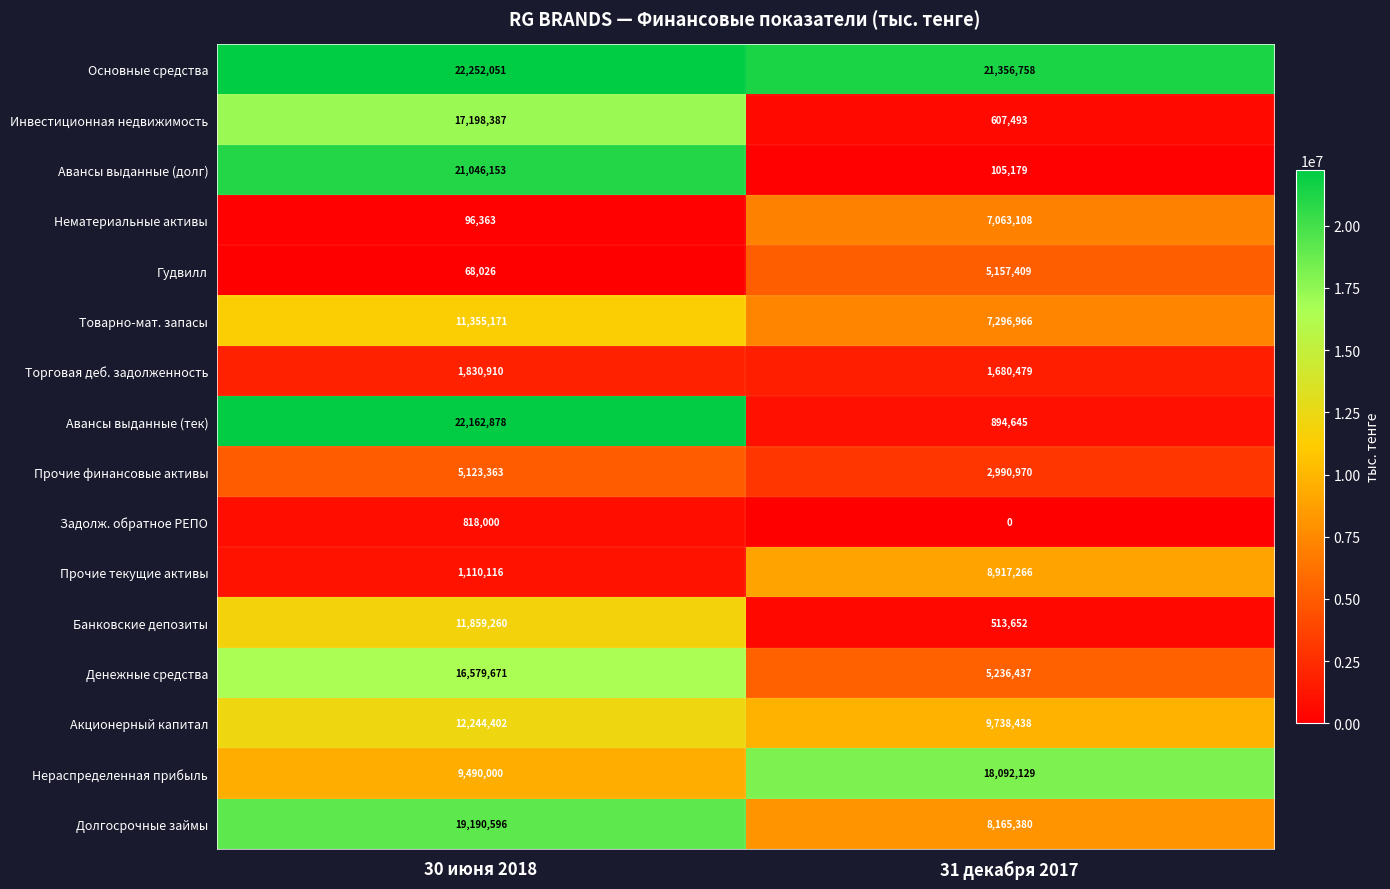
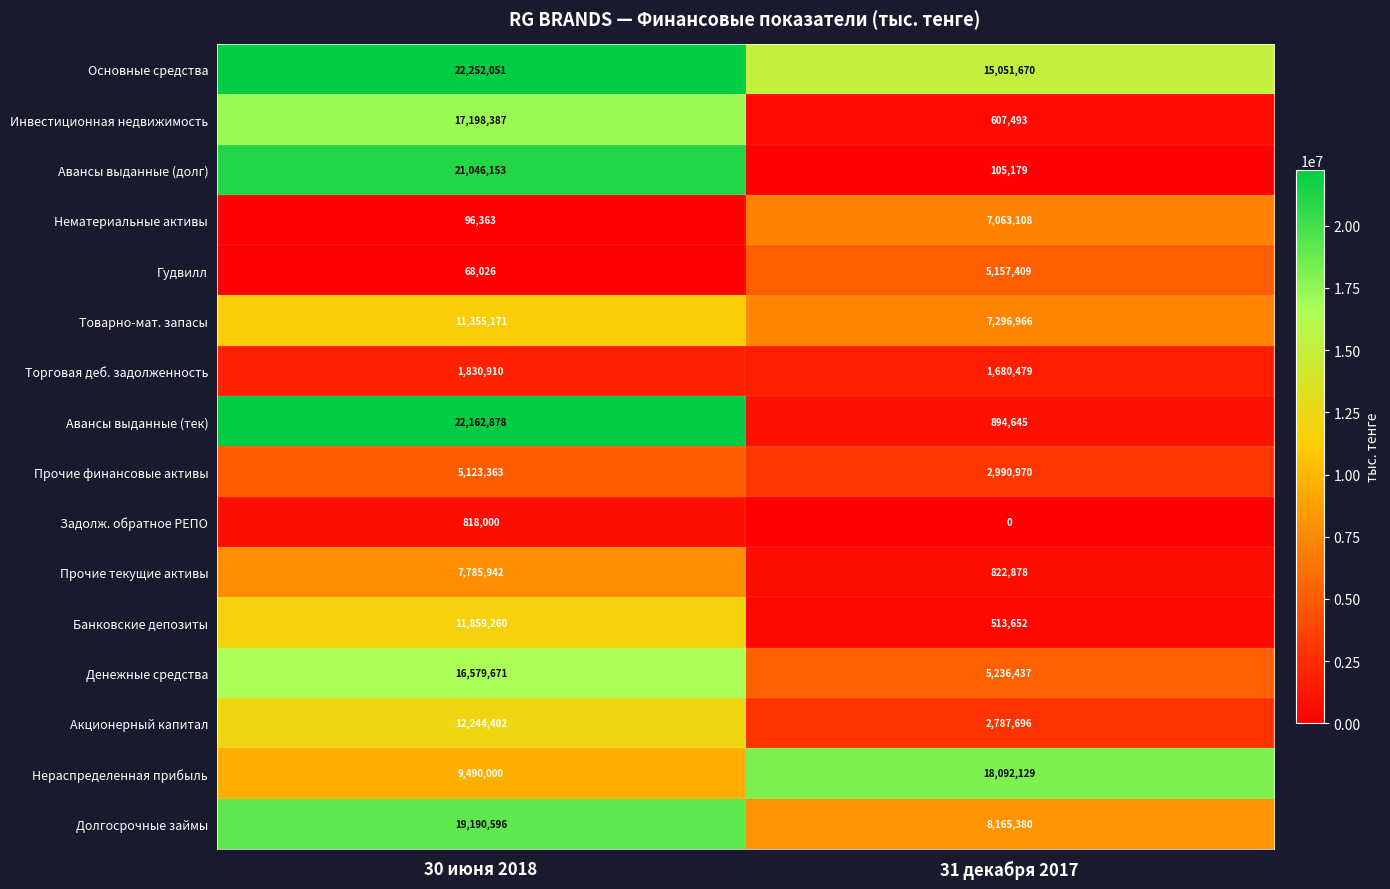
Основные средства, 31 декабря 2017: 21,356,758 -> 15,051,670
Прочие текущие активы, 30 июня 2018: 1,110,116 -> 7,785,942
Прочие текущие активы, 31 декабря 2017: 8,917,266 -> 822,878
Акционерный капитал, 31 декабря 2017: 9,738,438 -> 2,787,696
